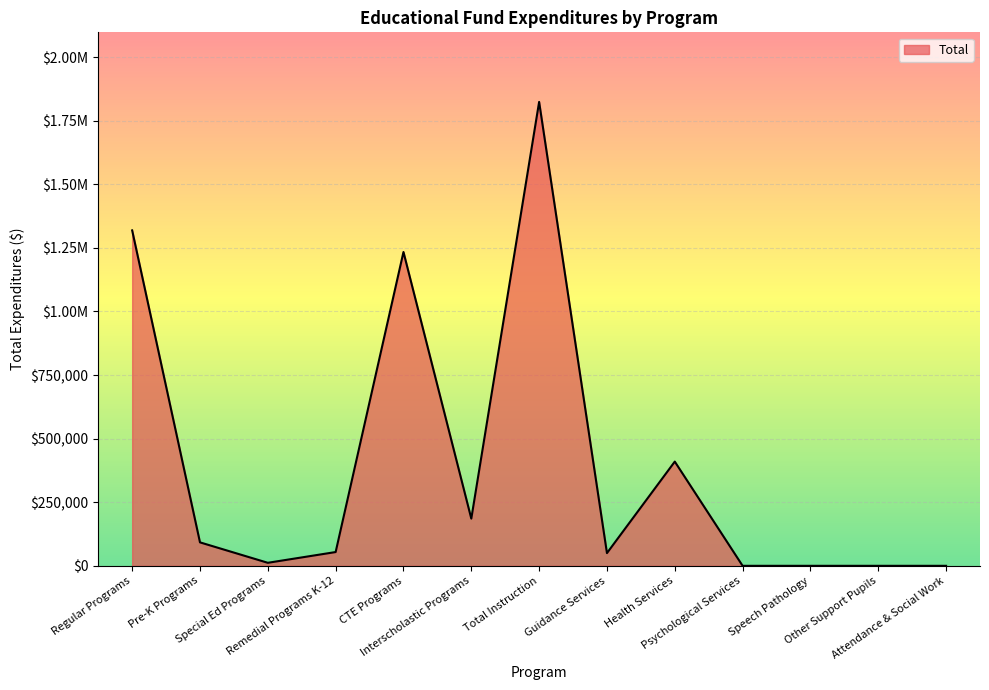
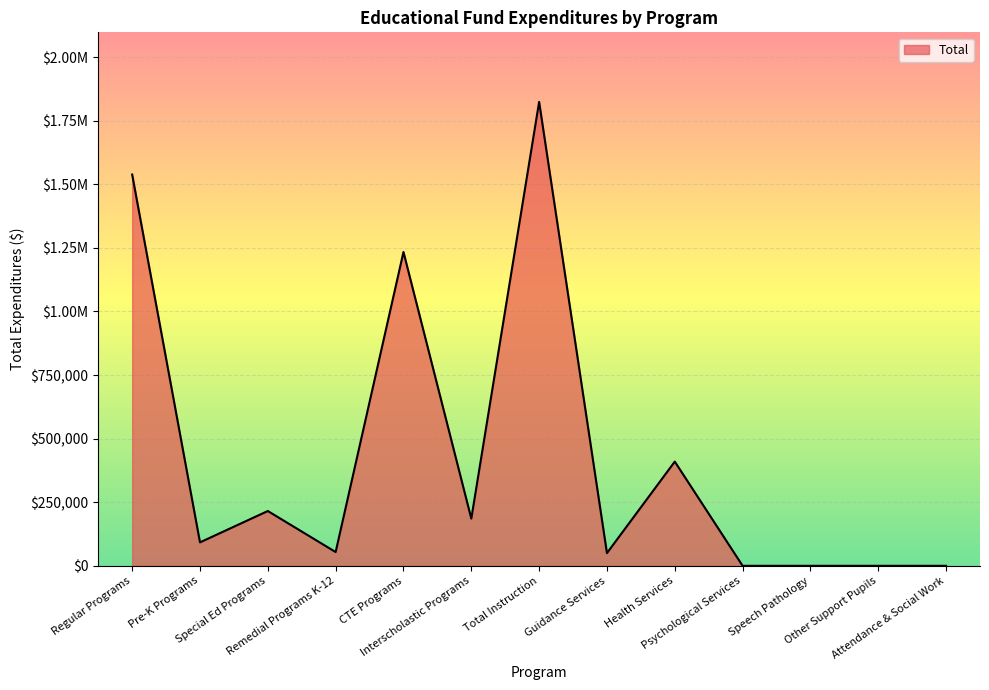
Regular Programs: $1,320,000 -> $1,540,000
Special Ed Programs: $10,000 -> $220,000
